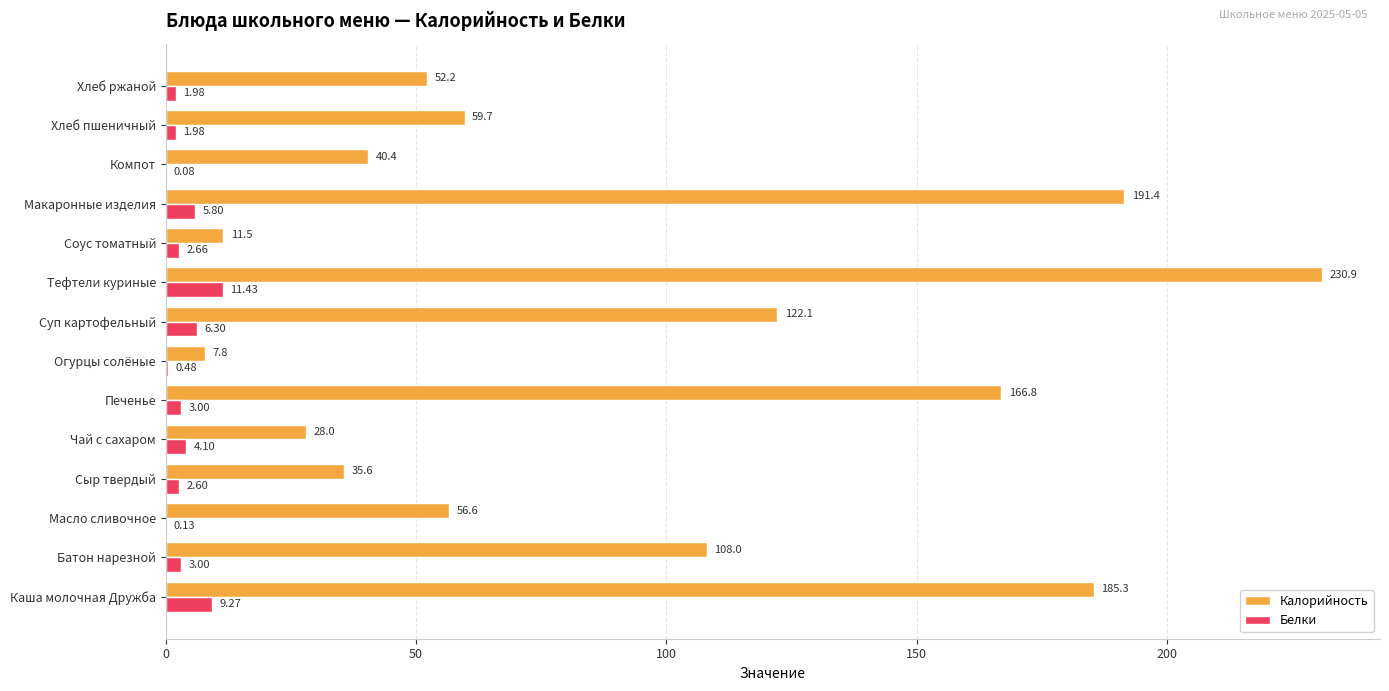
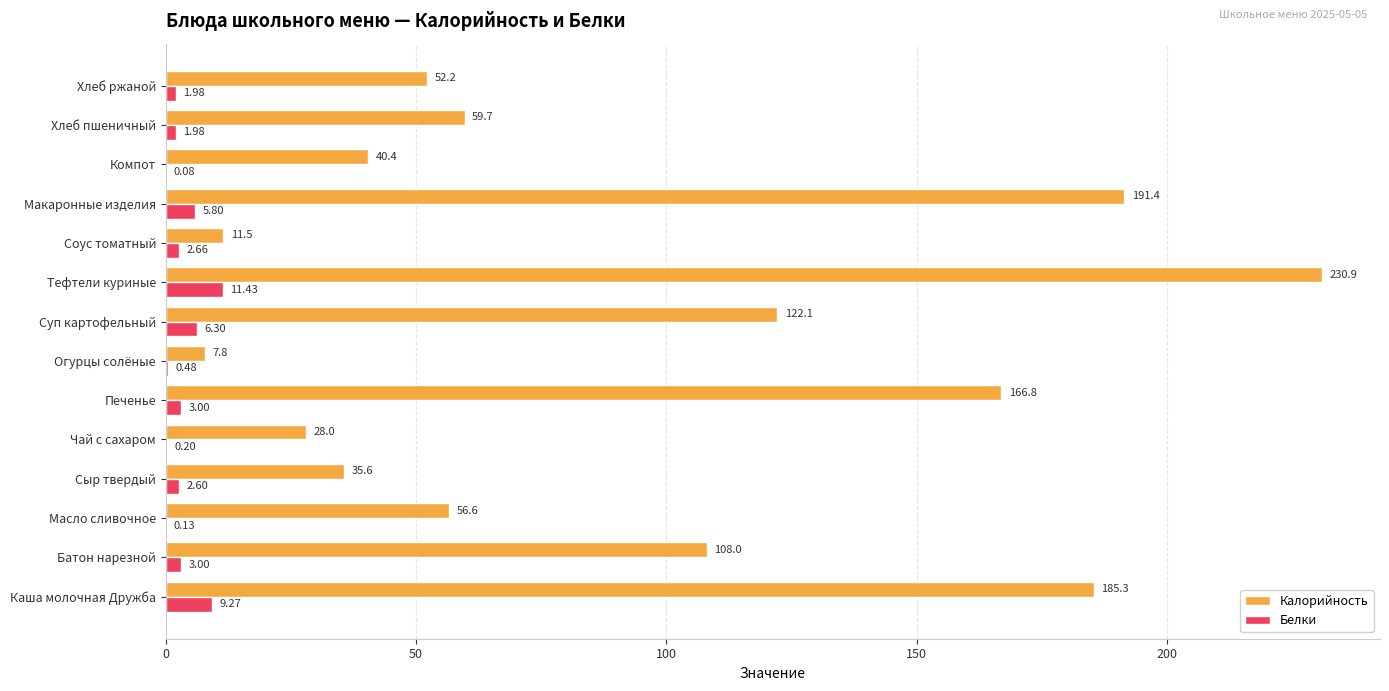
Белки, Чай с сахаром: 4.10 -> 0.20
